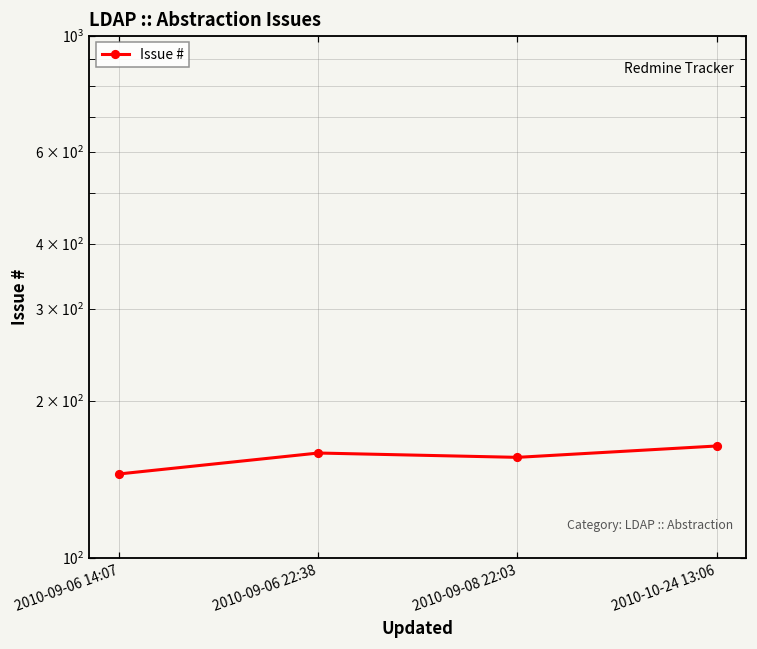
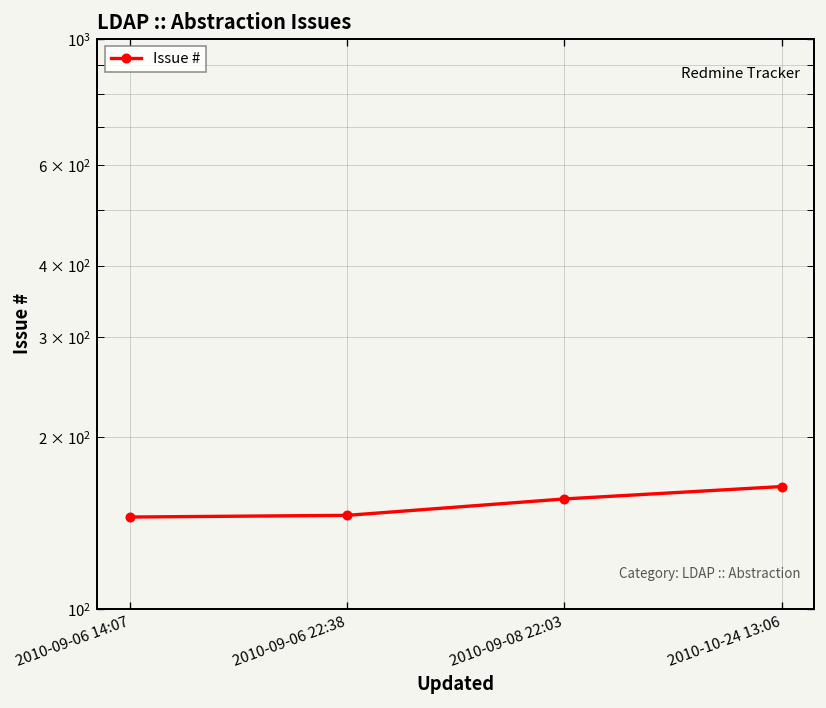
2010-09-06 22:38: 159 -> 146
